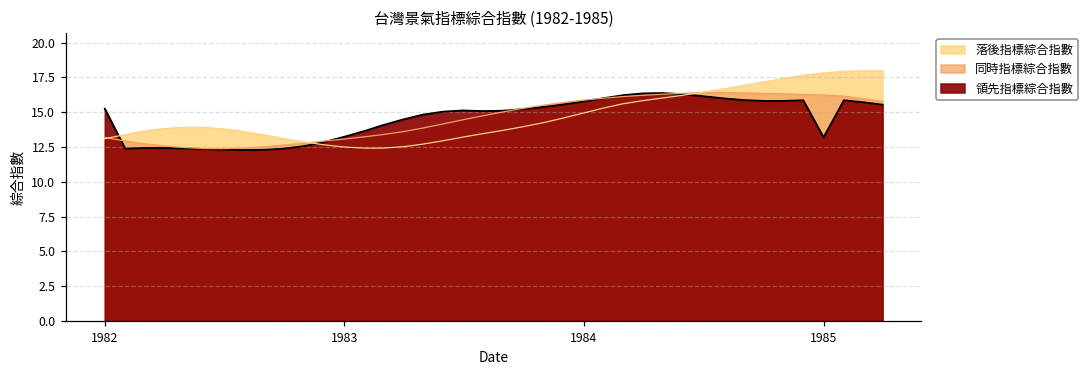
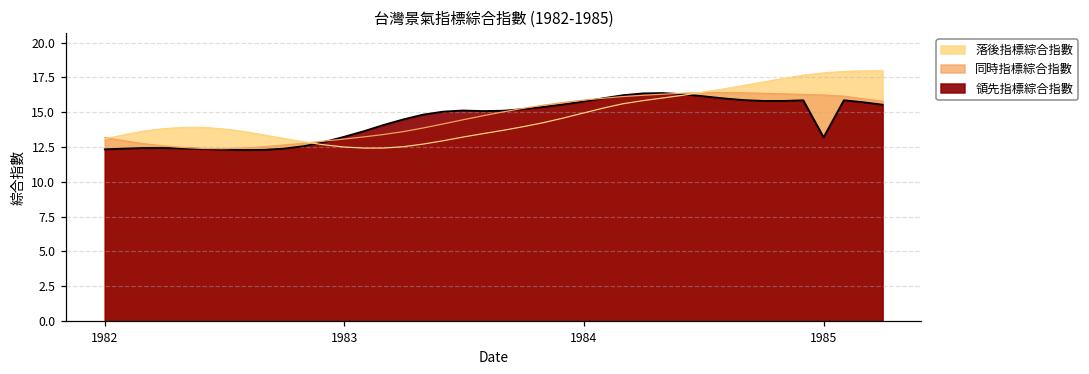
領先指標綜合指數, 1982: 15.2 -> 12.3
